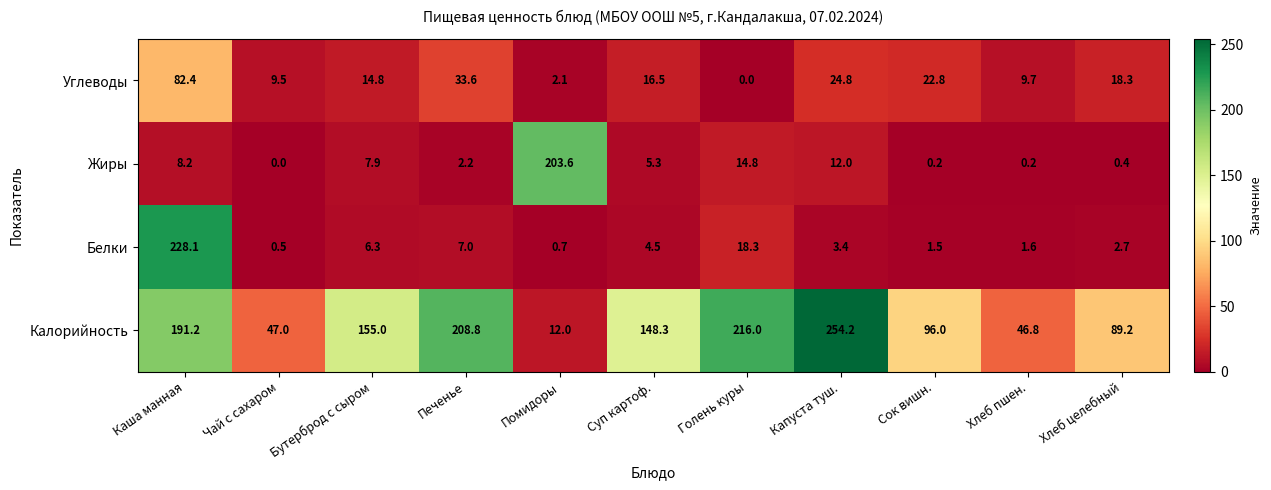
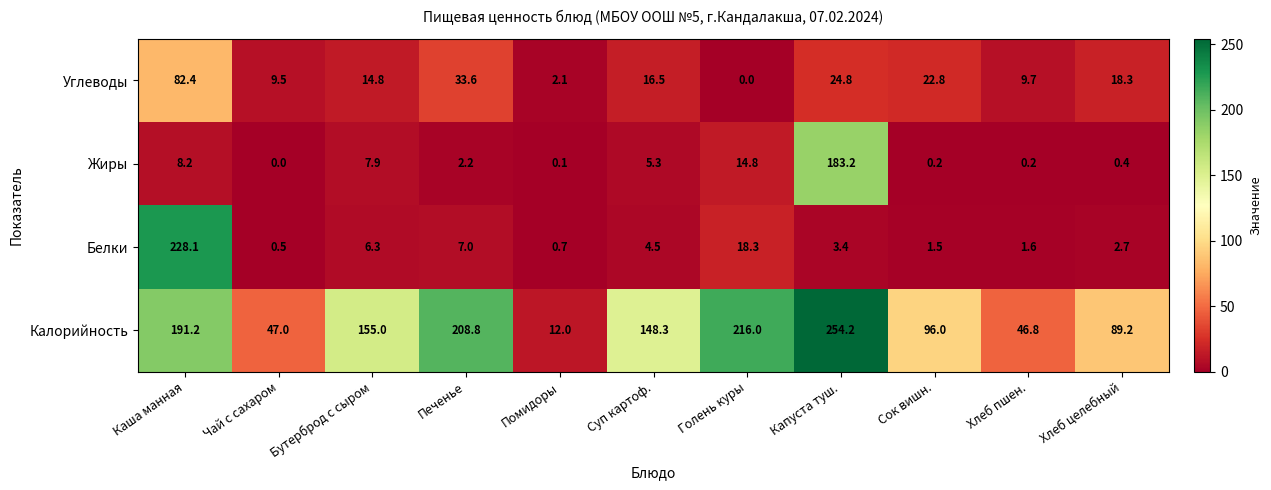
Жиры, Помидоры: 203.6 -> 0.1
Жиры, Капуста туш.: 12.0 -> 183.2
